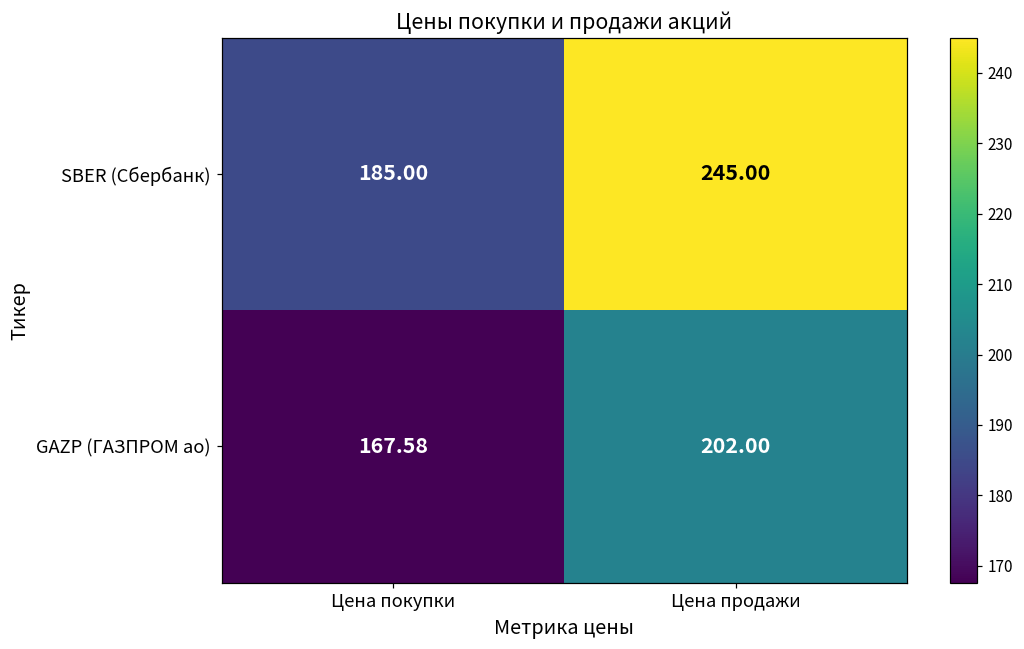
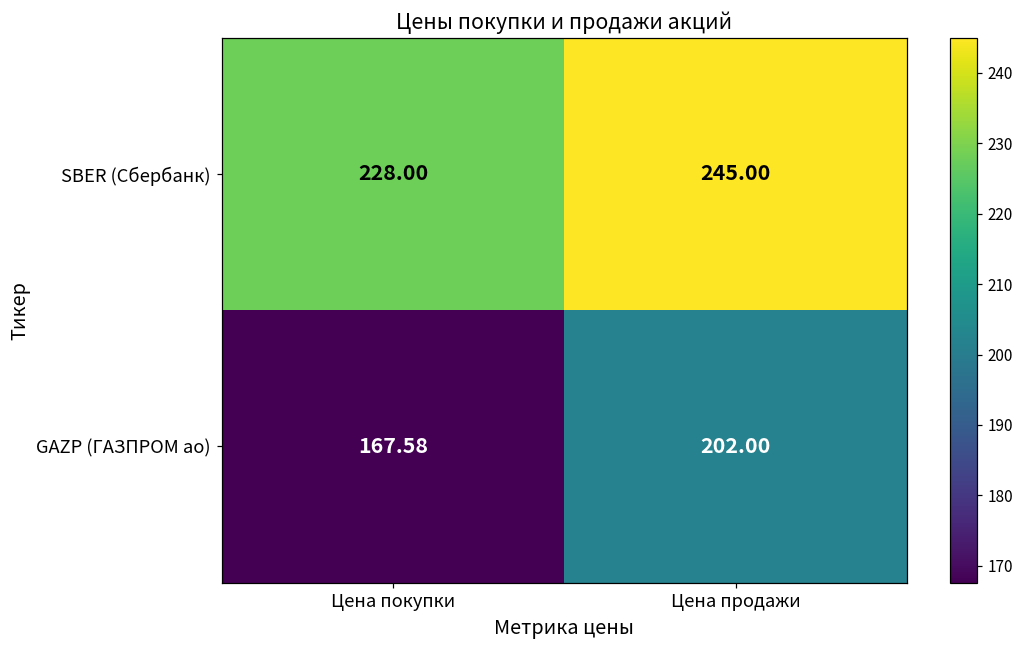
SBER (Сбербанк), Цена покупки: 185.00 -> 228.00
